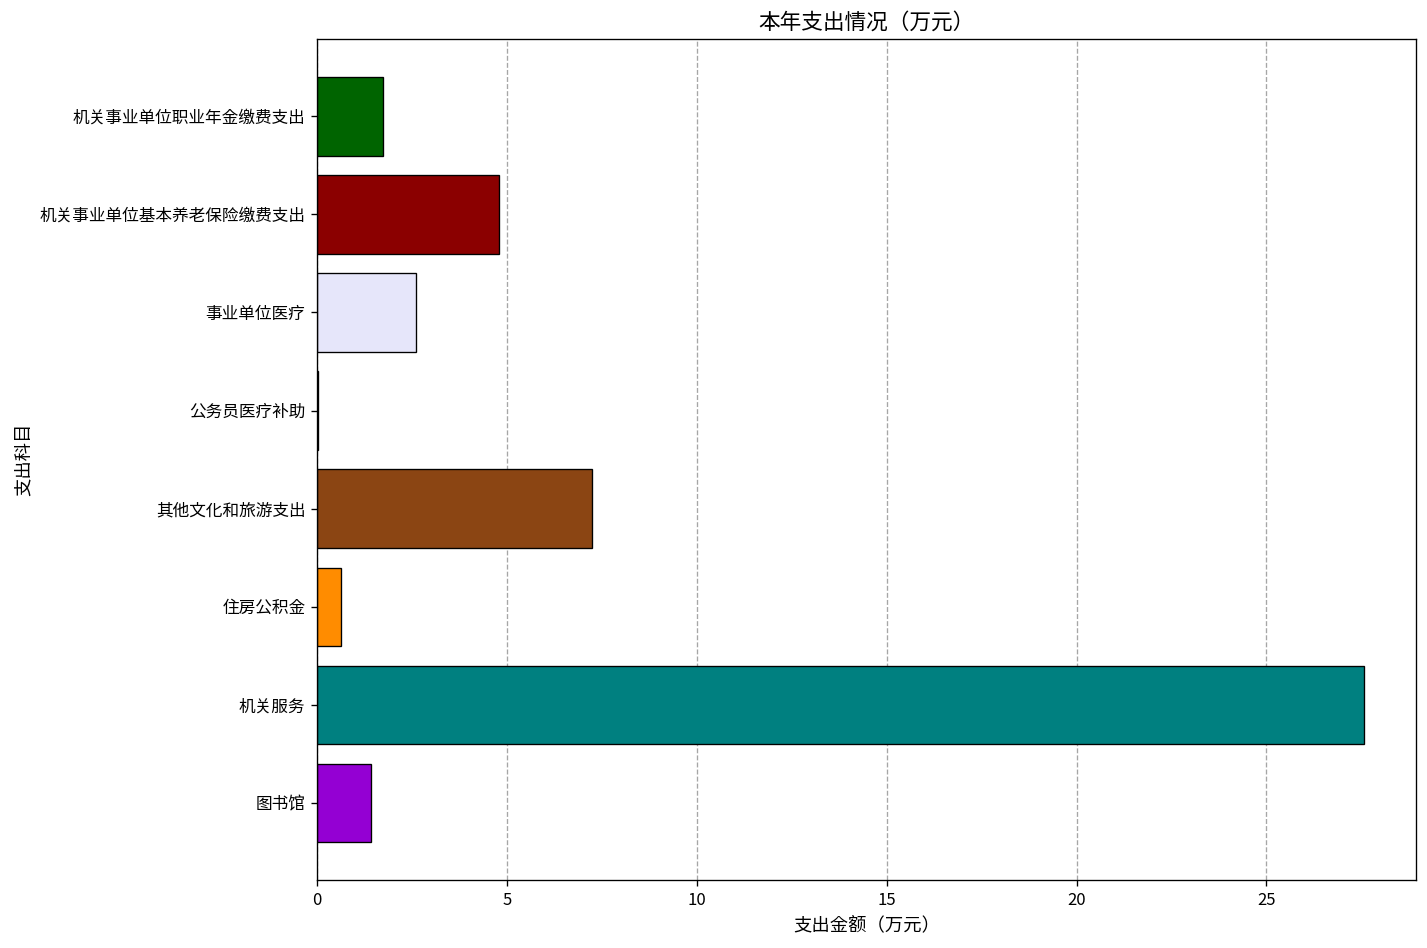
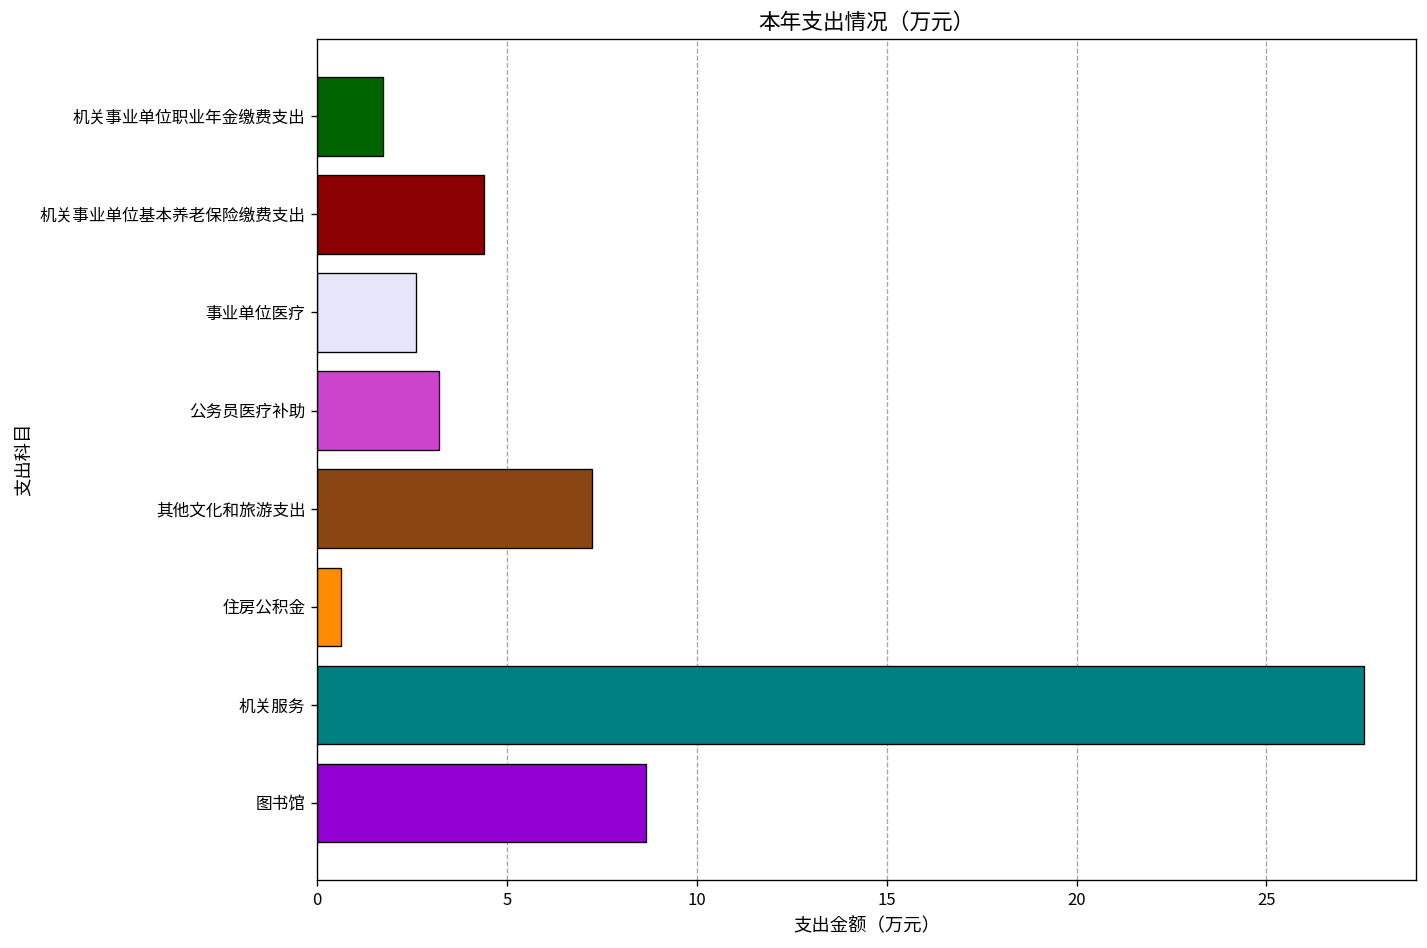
机关事业单位基本养老保险缴费支出: 4.8 -> 4.4
公务员医疗补助: 0.0 -> 3.2
图书馆: 1.4 -> 8.7
